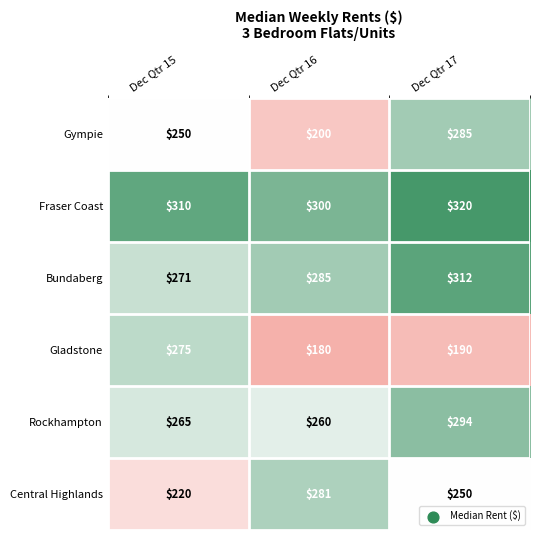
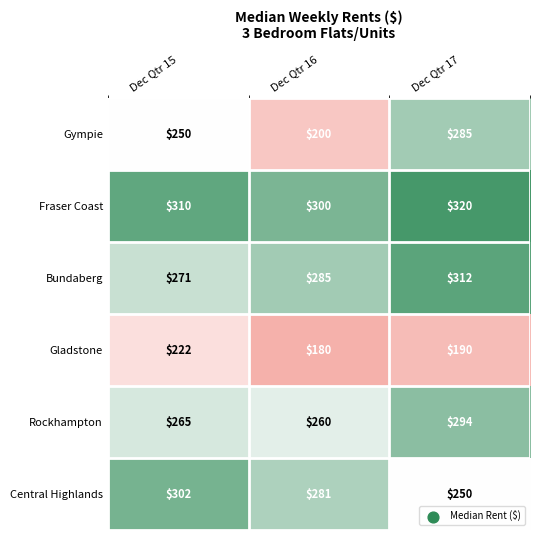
Gladstone, Dec Qtr 15: $275 -> $222
Central Highlands, Dec Qtr 15: $220 -> $302
